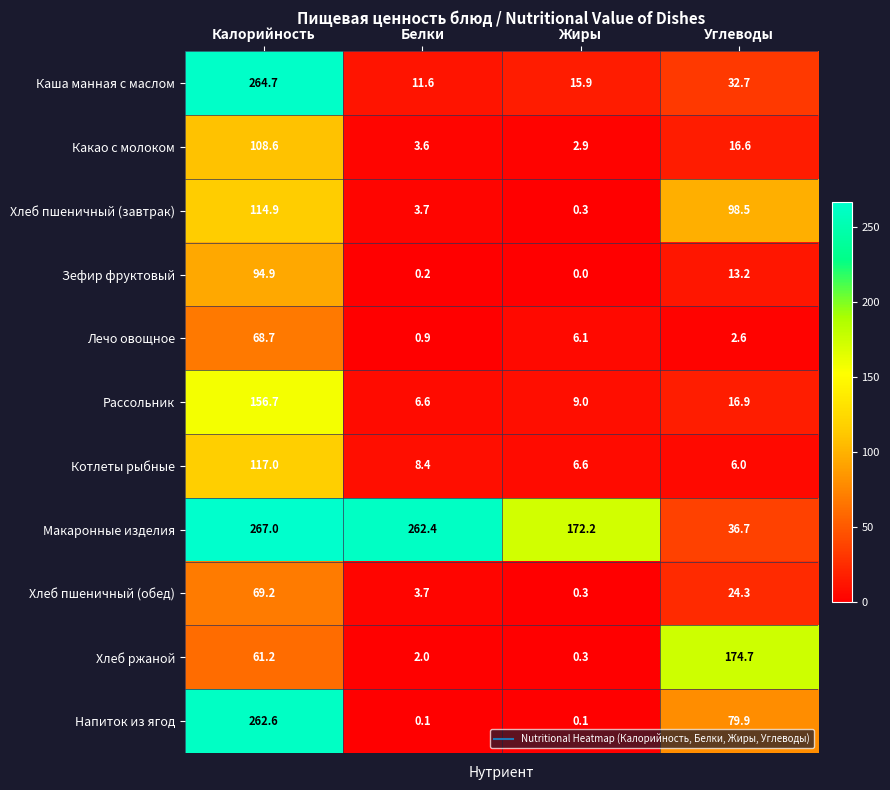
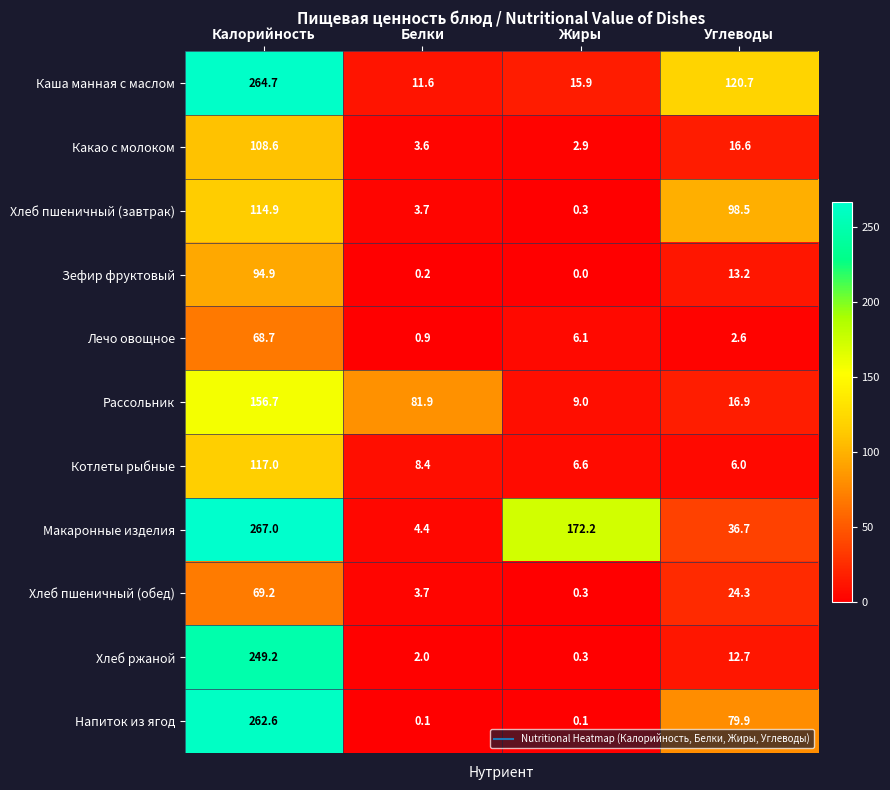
Каша манная с маслом, Углеводы: 32.7 -> 120.7
Рассольник, Белки: 6.6 -> 81.9
Макаронные изделия, Белки: 262.4 -> 4.4
Хлеб ржаной, Калорийность: 61.2 -> 249.2
Хлеб ржаной, Углеводы: 174.7 -> 12.7
